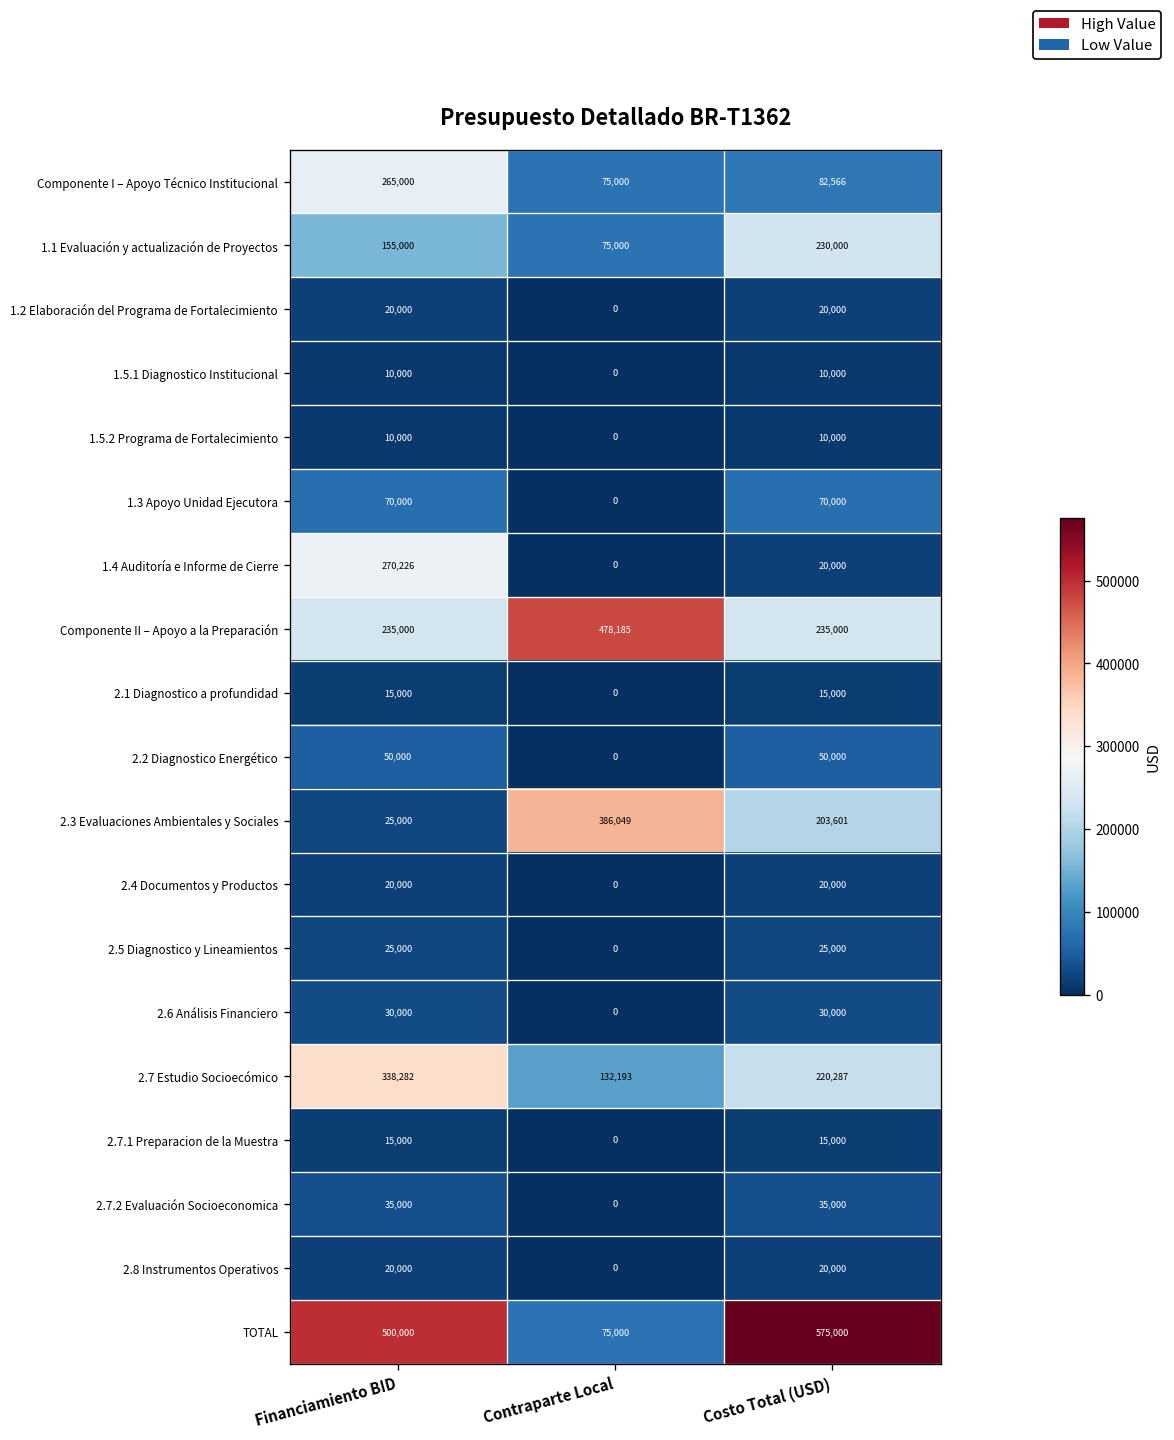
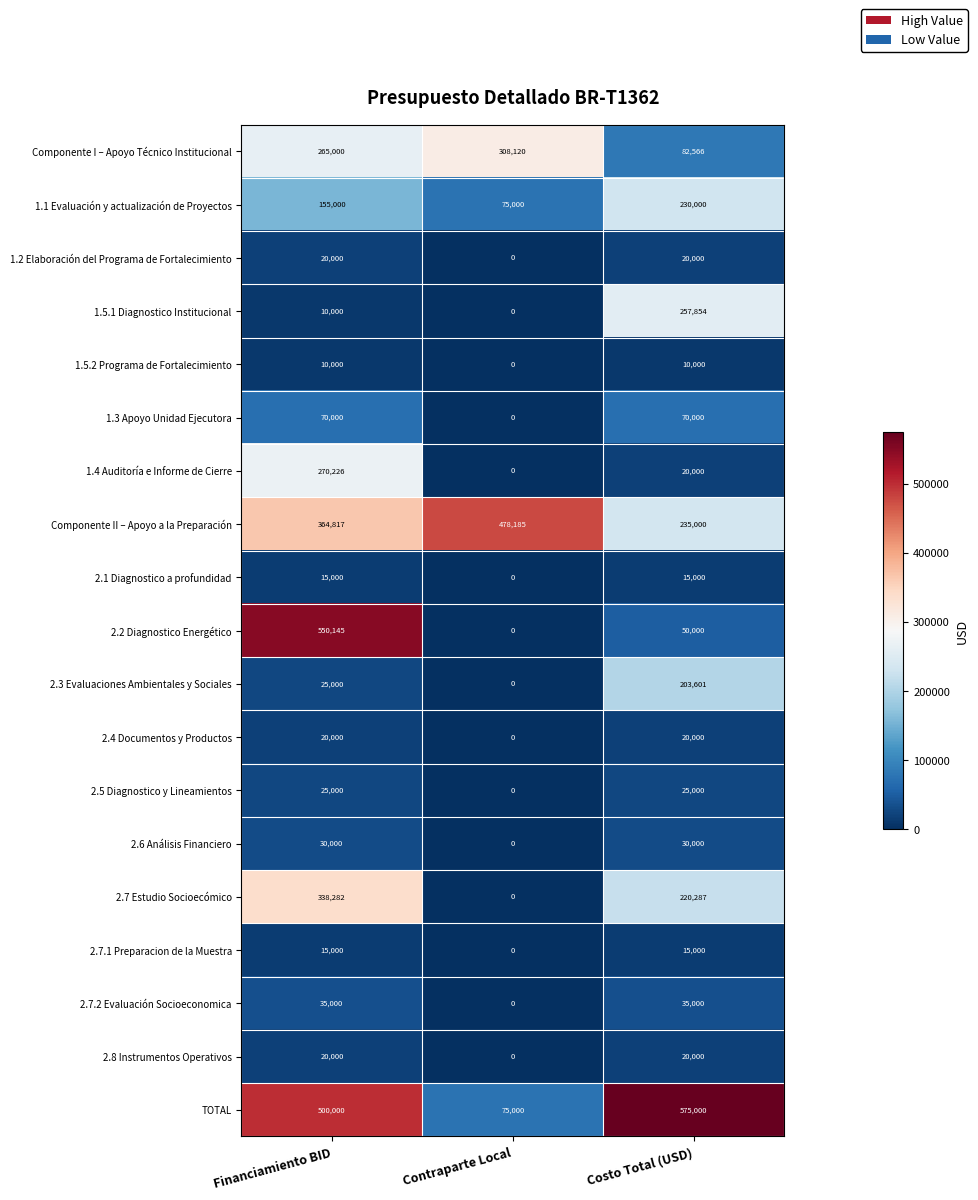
Componente I – Apoyo Técnico Institucional, Contraparte Local: 75,000 -> 308,120
1.5.1 Diagnostico Institucional, Costo Total (USD): 10,000 -> 257,854
Componente II – Apoyo a la Preparación, Financiamiento BID: 235,000 -> 364,817
2.2 Diagnostico Energético, Financiamiento BID: 50,000 -> 550,145
2.3 Evaluaciones Ambientales y Sociales, Contraparte Local: 386,049 -> 0
2.7 Estudio Socioecómico, Contraparte Local: 132,193 -> 0
